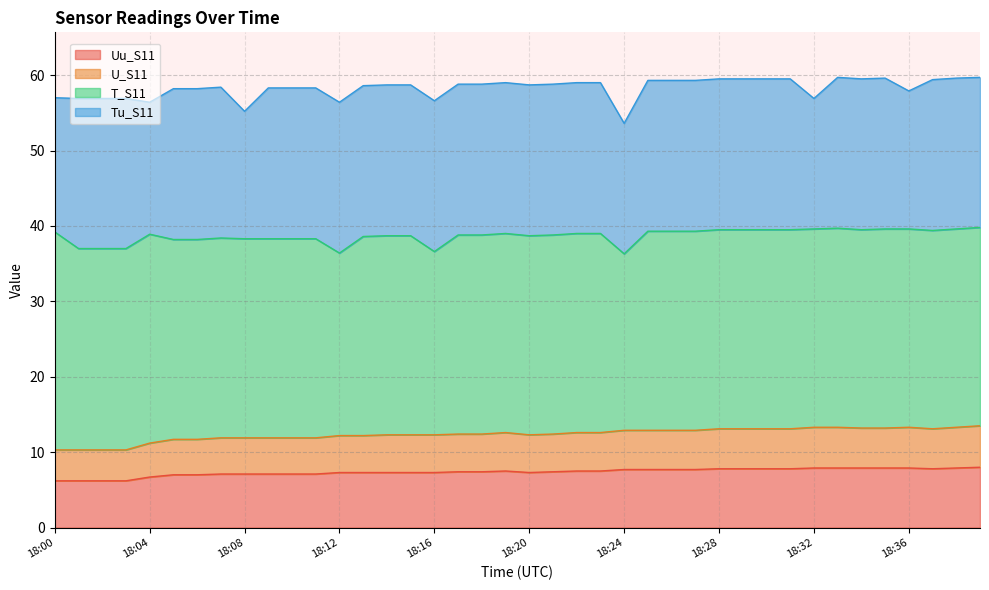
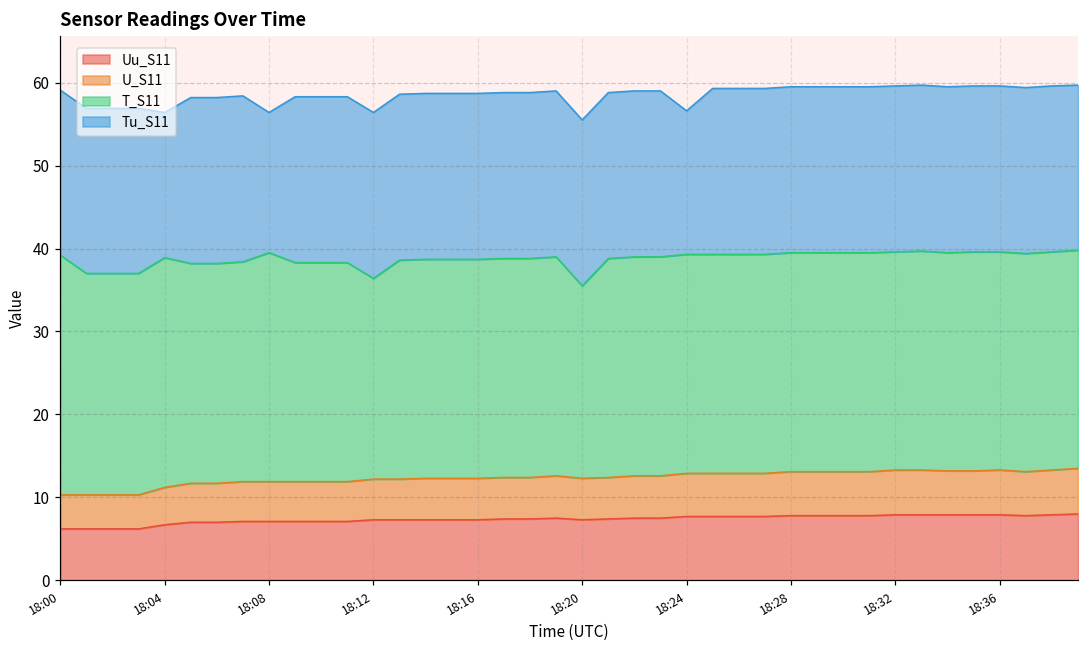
Tu_S11, 18:00: 18 -> 20
T_S11, 18:08: 26 -> 28
T_S11, 18:16: 24 -> 26
T_S11, 18:20: 26 -> 23
T_S11, 18:24: 23 -> 26
Tu_S11, 18:32: 17 -> 20
Tu_S11, 18:36: 18 -> 20
